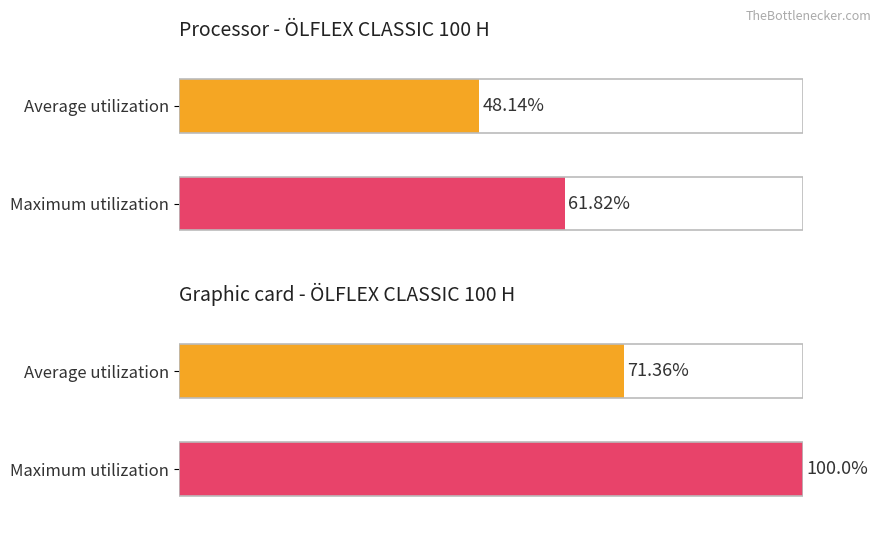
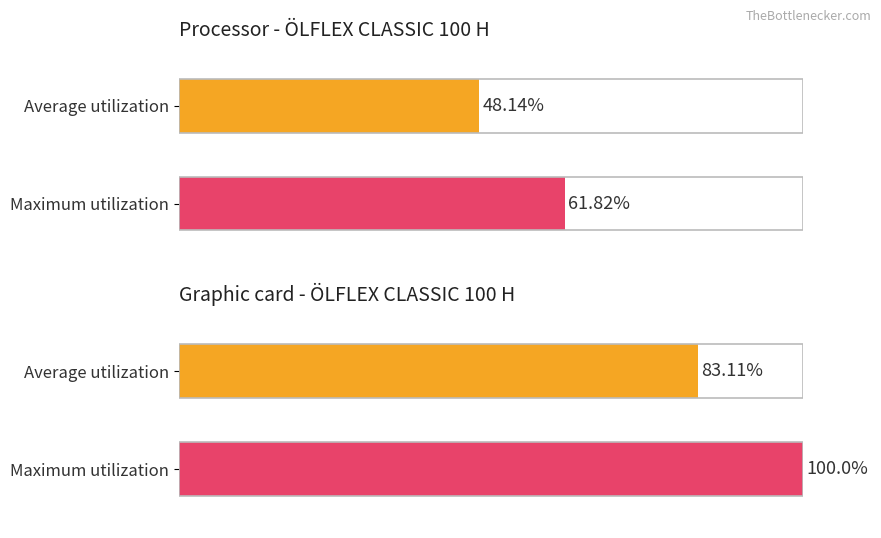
Graphic card - ÖLFLEX CLASSIC 100 H, Average utilization: 71.36% -> 83.11%
